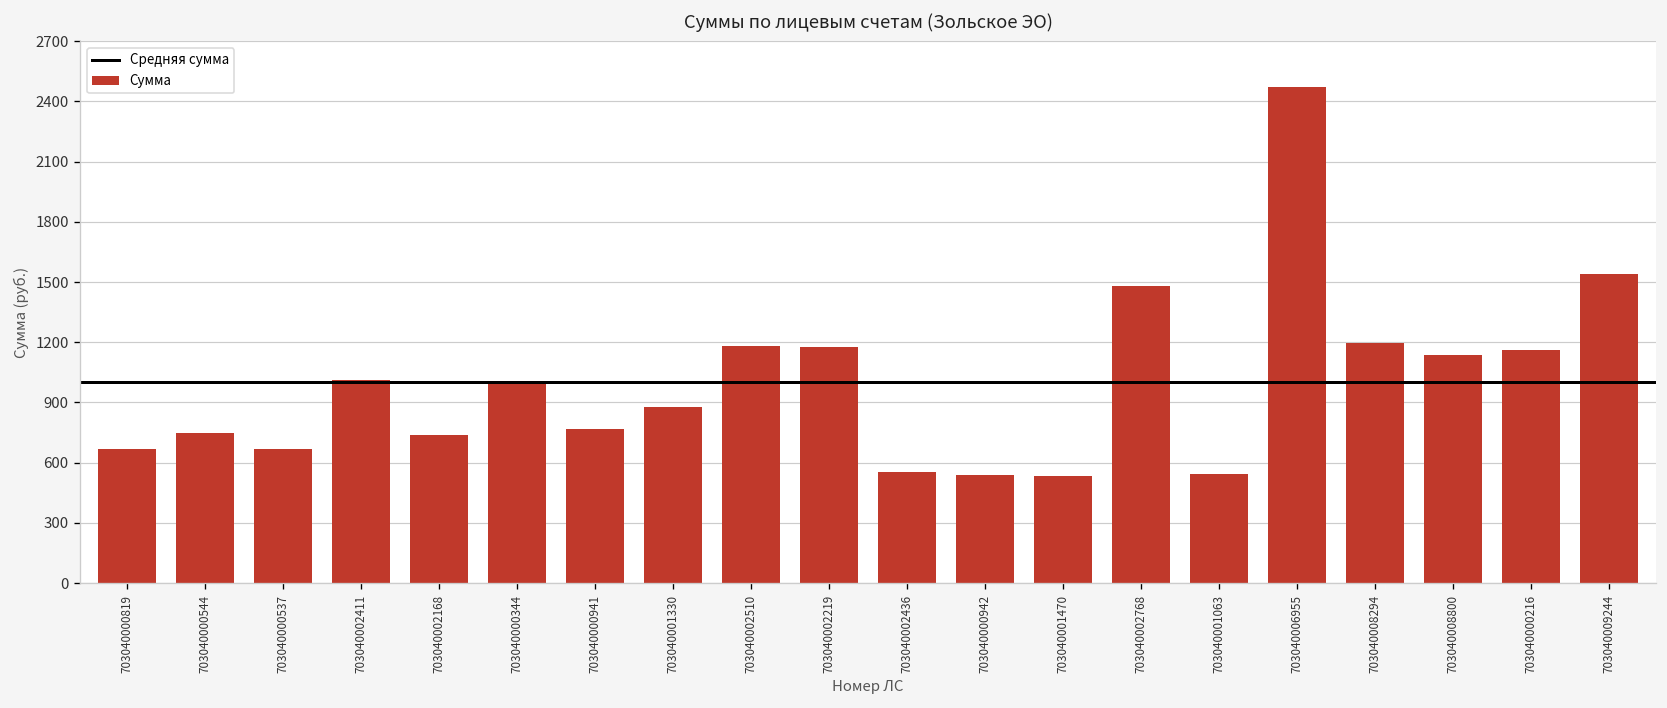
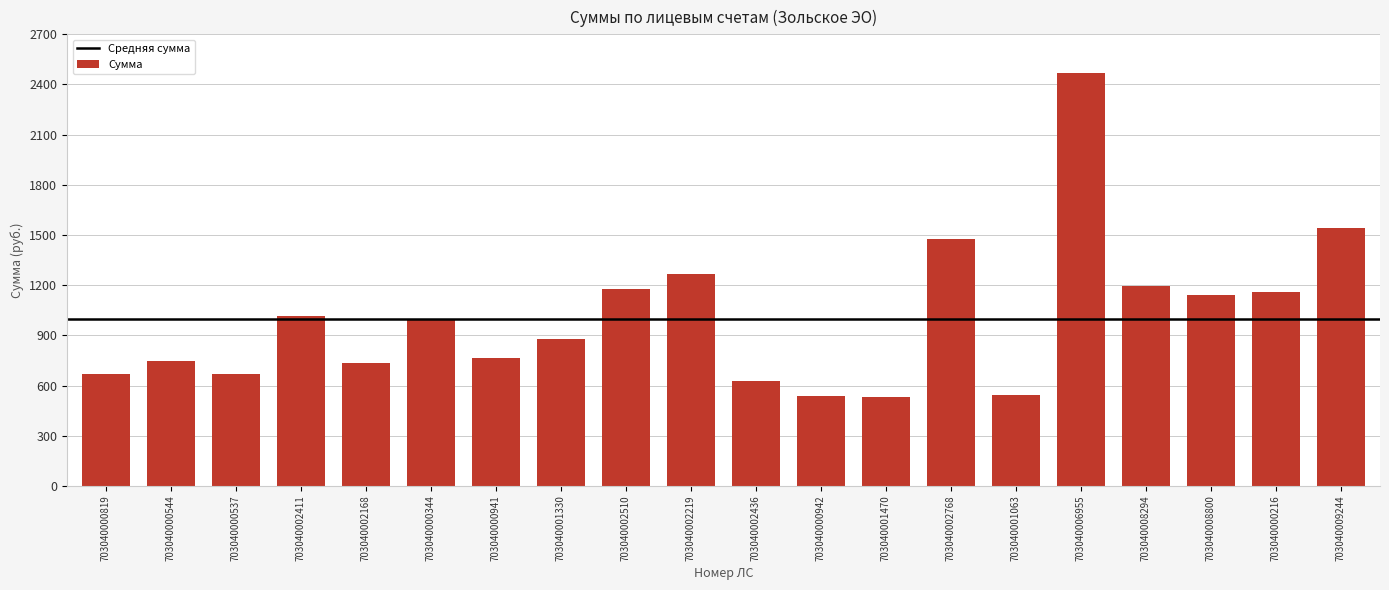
703040002219: 1170 -> 1270
703040002436: 550 -> 620
